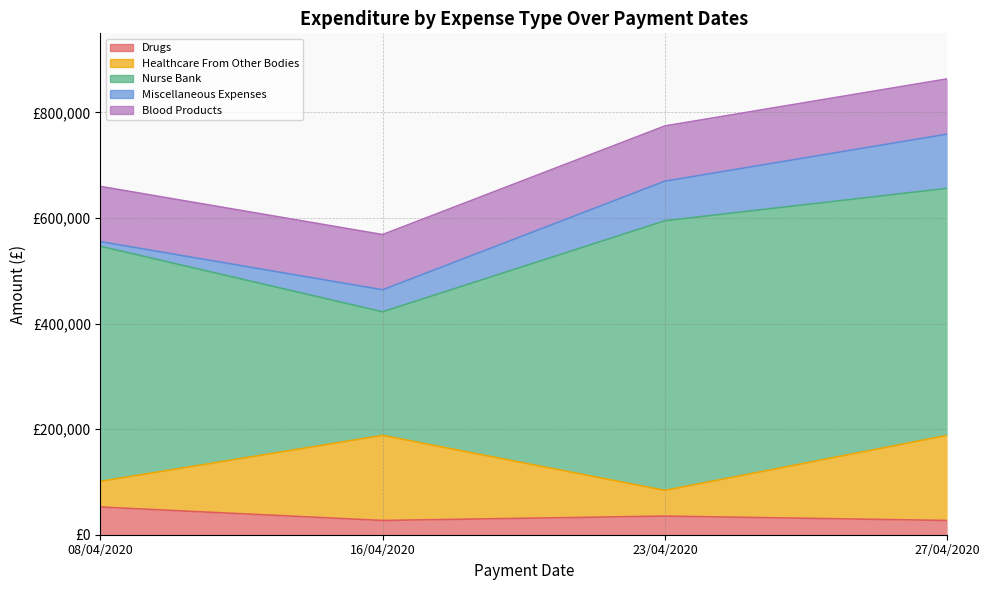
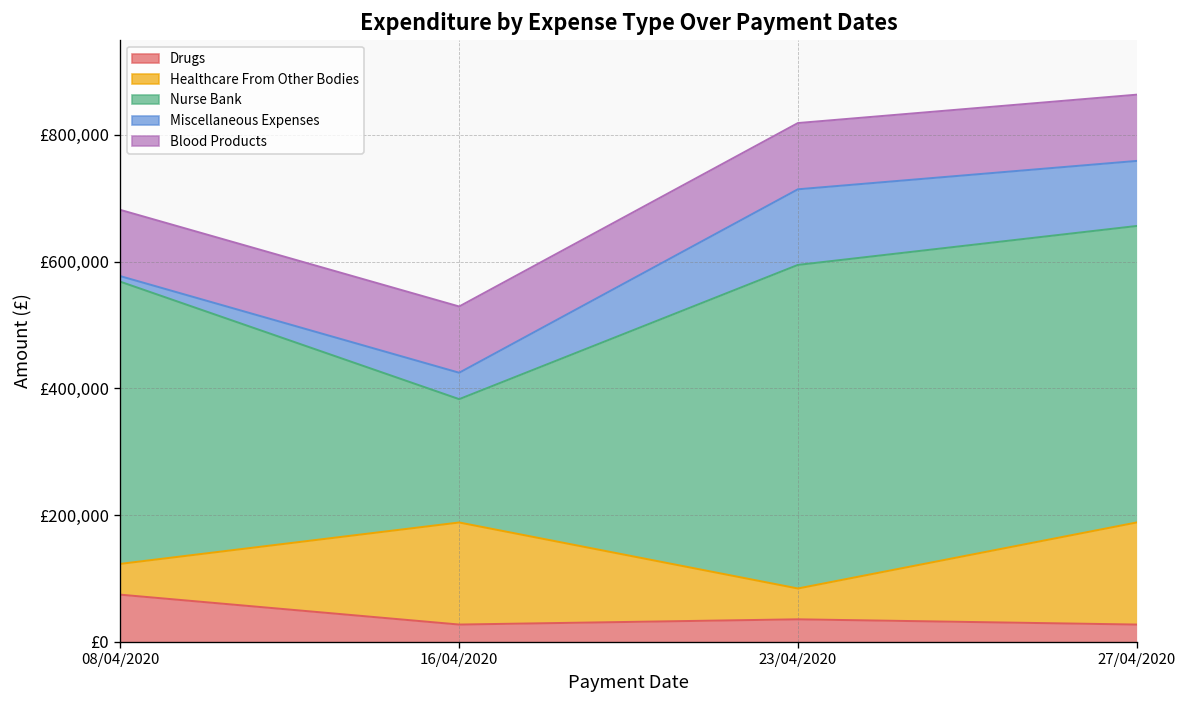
Drugs, 08/04/2020: £50,000 -> £70,000
Nurse Bank, 16/04/2020: £230,000 -> £190,000
Miscellaneous Expenses, 23/04/2020: £80,000 -> £120,000
